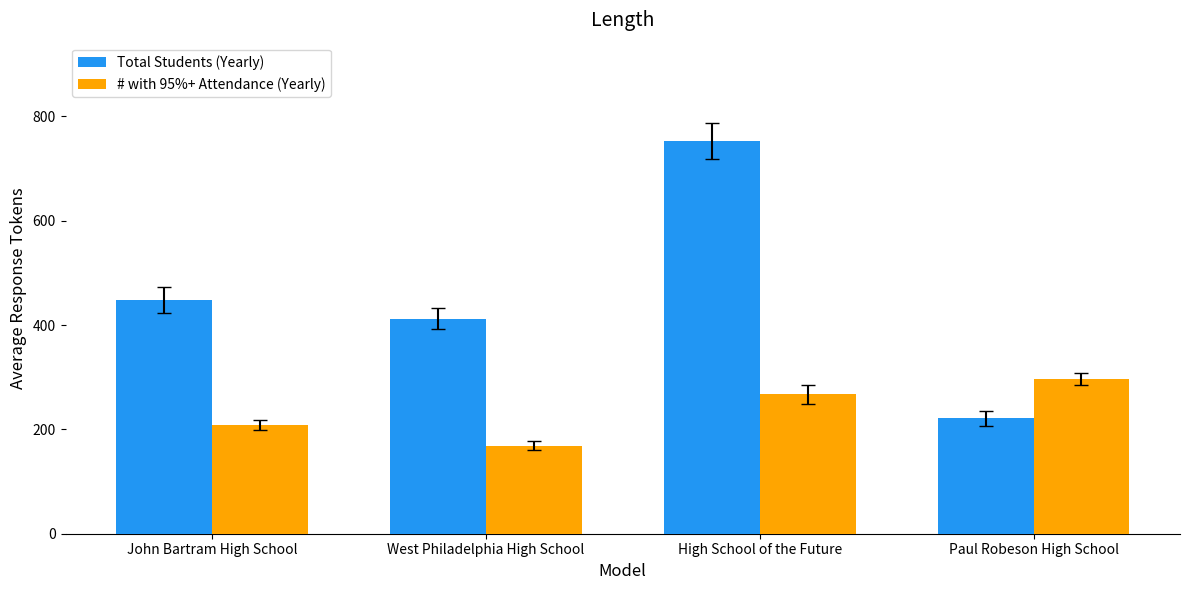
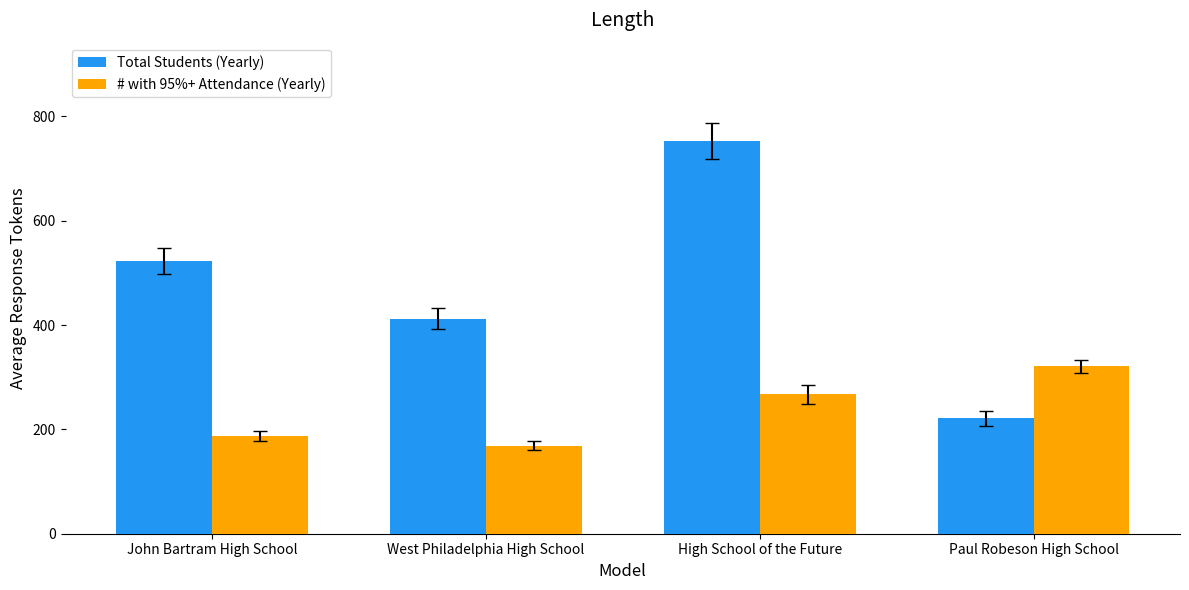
Total Students (Yearly), John Bartram High School: 450 -> 520
# with 95%+ Attendance (Yearly), John Bartram High School: 210 -> 190
# with 95%+ Attendance (Yearly), Paul Robeson High School: 300 -> 320
